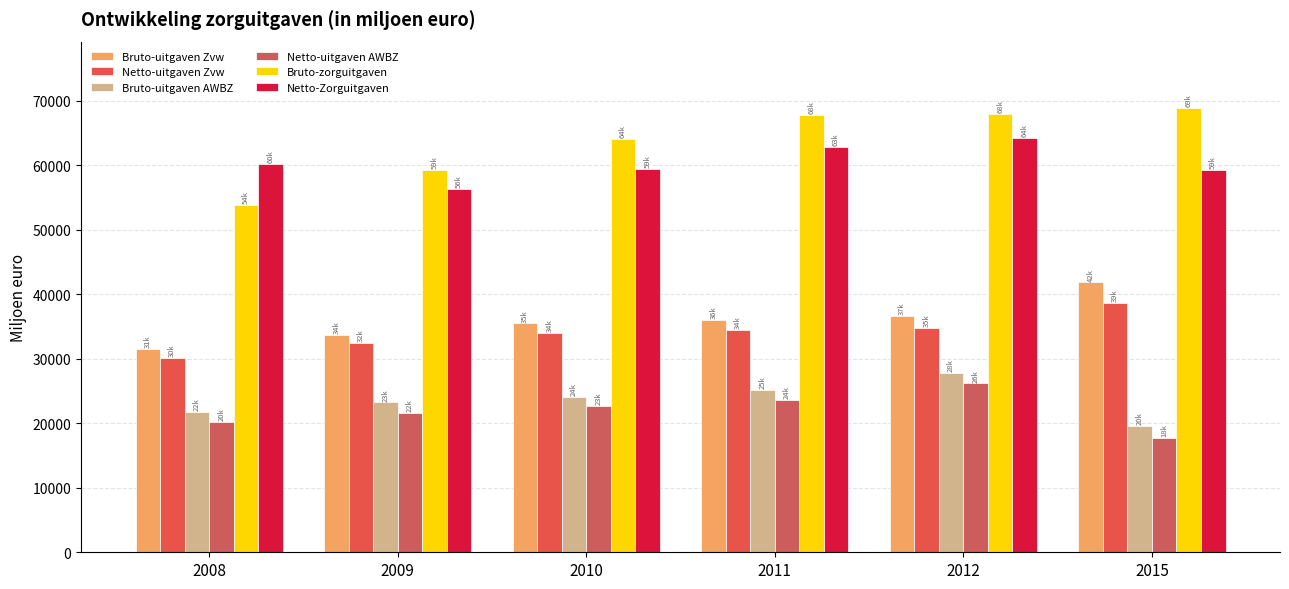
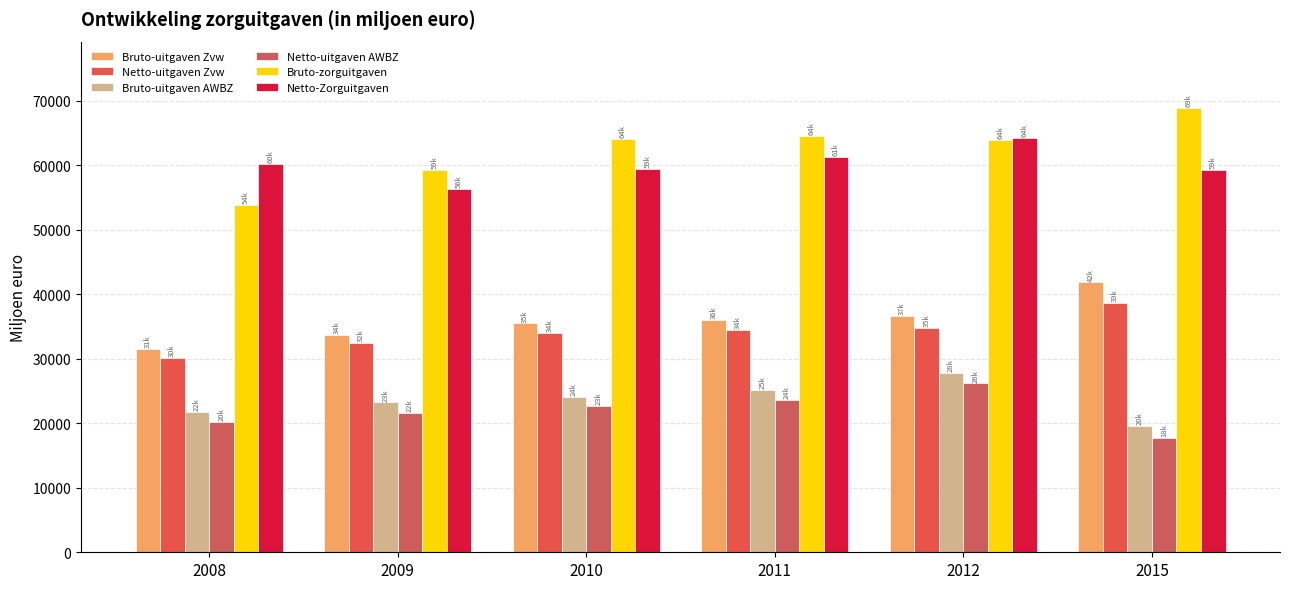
Bruto-zorguitgaven, 2011: 68k -> 64k
Netto-Zorguitgaven, 2011: 63k -> 61k
Bruto-zorguitgaven, 2012: 68k -> 64k
